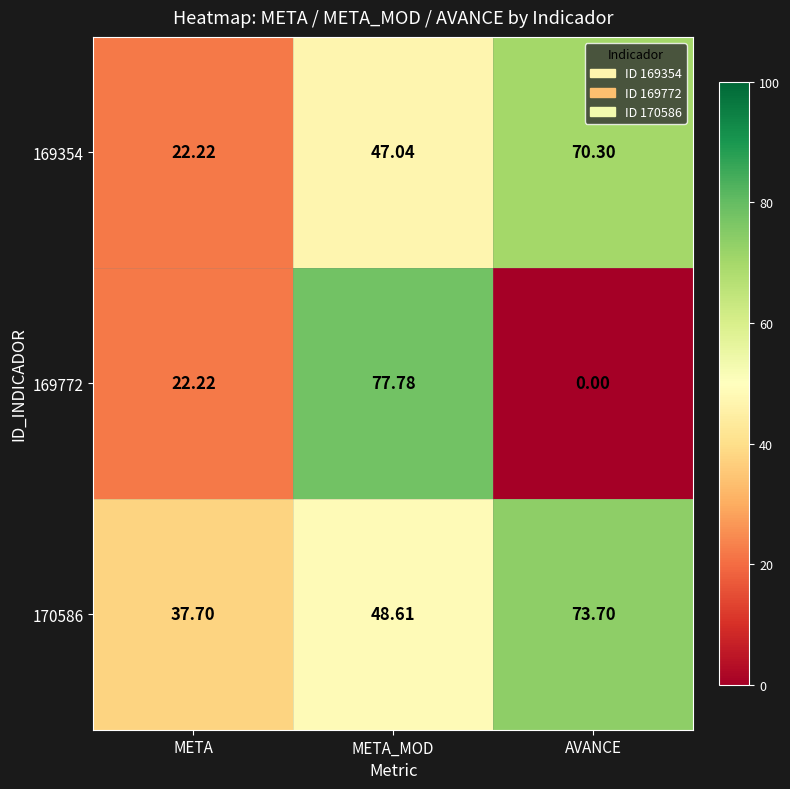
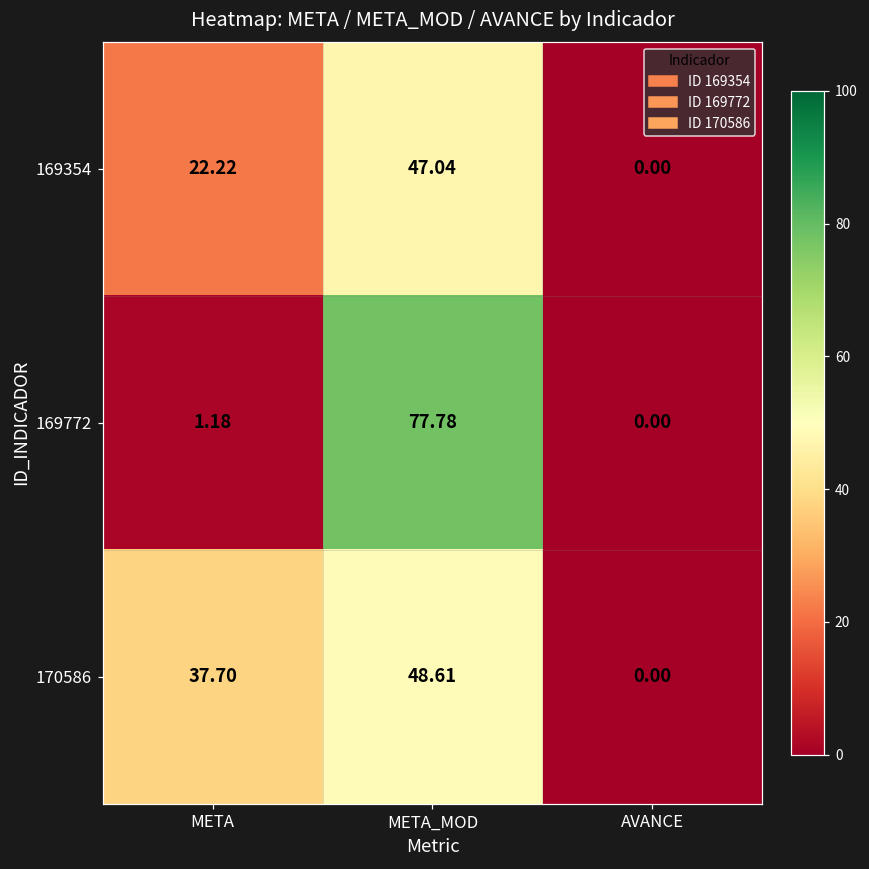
169354, AVANCE: 70.30 -> 0.00
169772, META: 22.22 -> 1.18
170586, AVANCE: 73.70 -> 0.00
